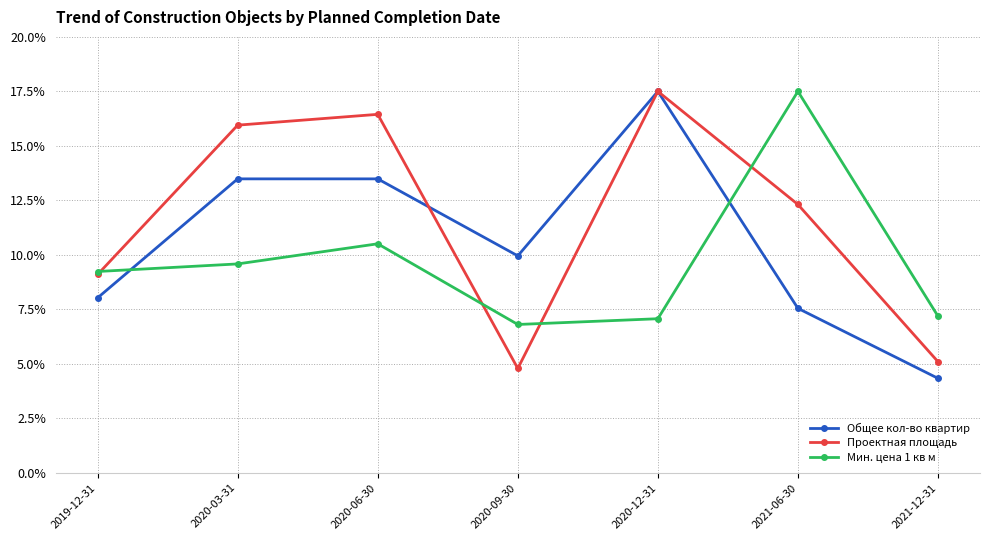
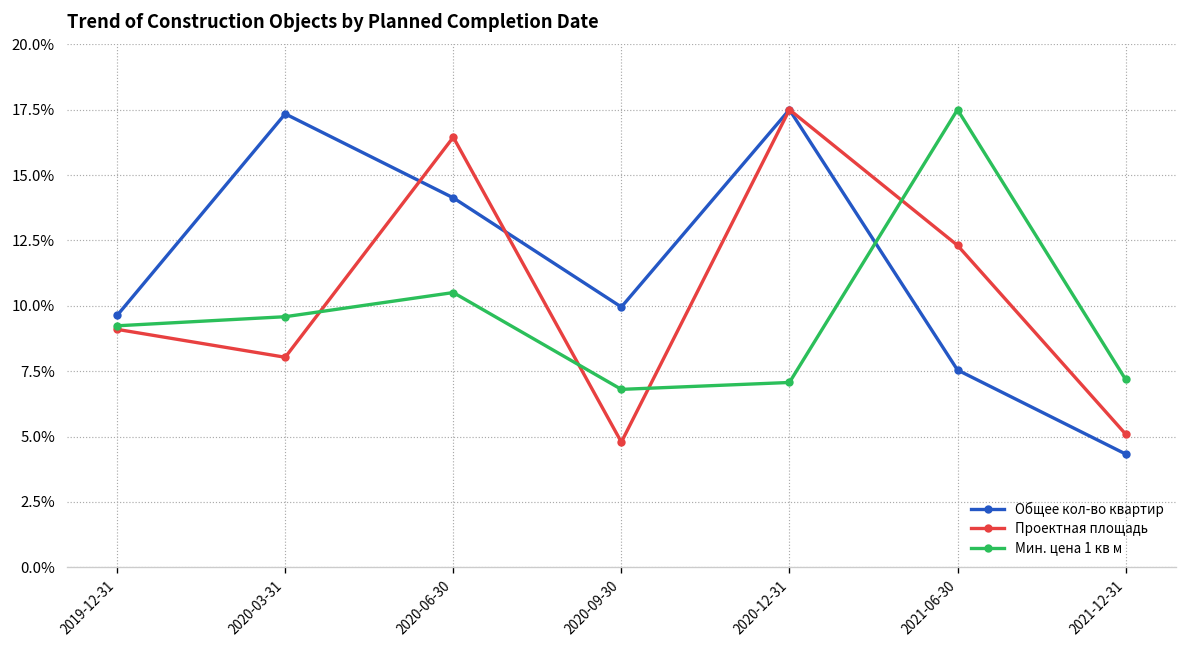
Общее кол-во квартир, 2019-12-31: 8.0% -> 9.6%
Общее кол-во квартир, 2020-03-31: 13.5% -> 17.3%
Проектная площадь, 2020-03-31: 16.0% -> 8.0%
Общее кол-во квартир, 2020-06-30: 13.5% -> 14.1%
